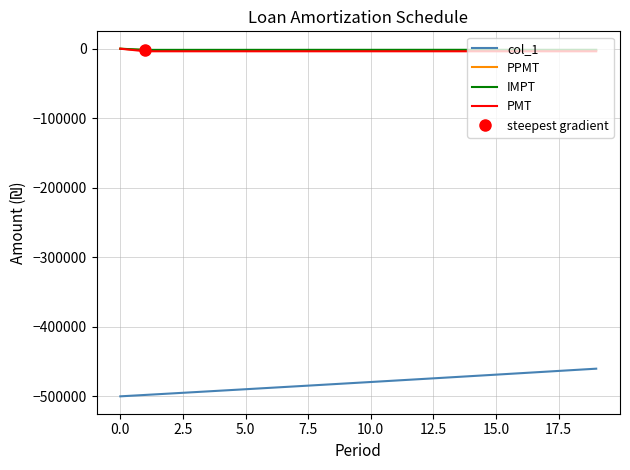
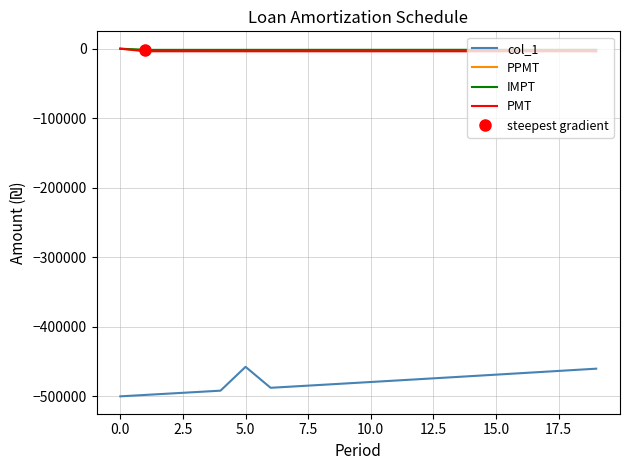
col_1, 5.0: -490000 -> -460000
